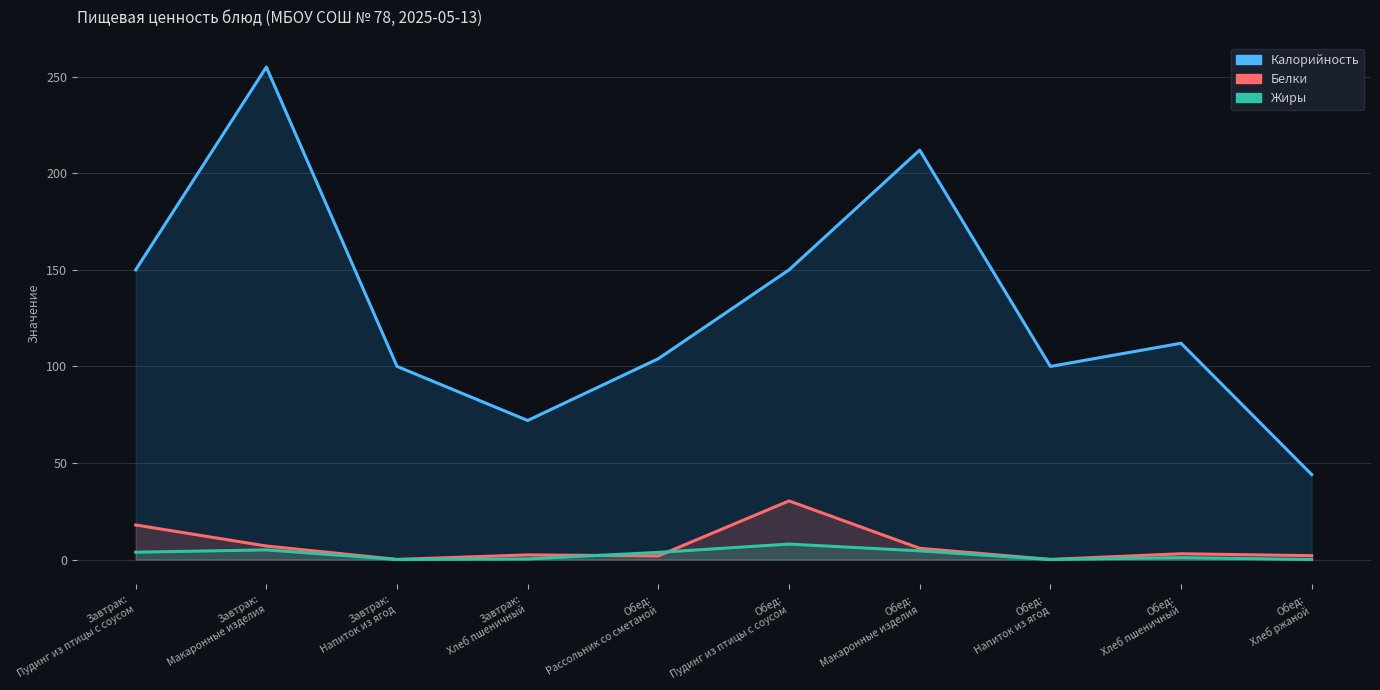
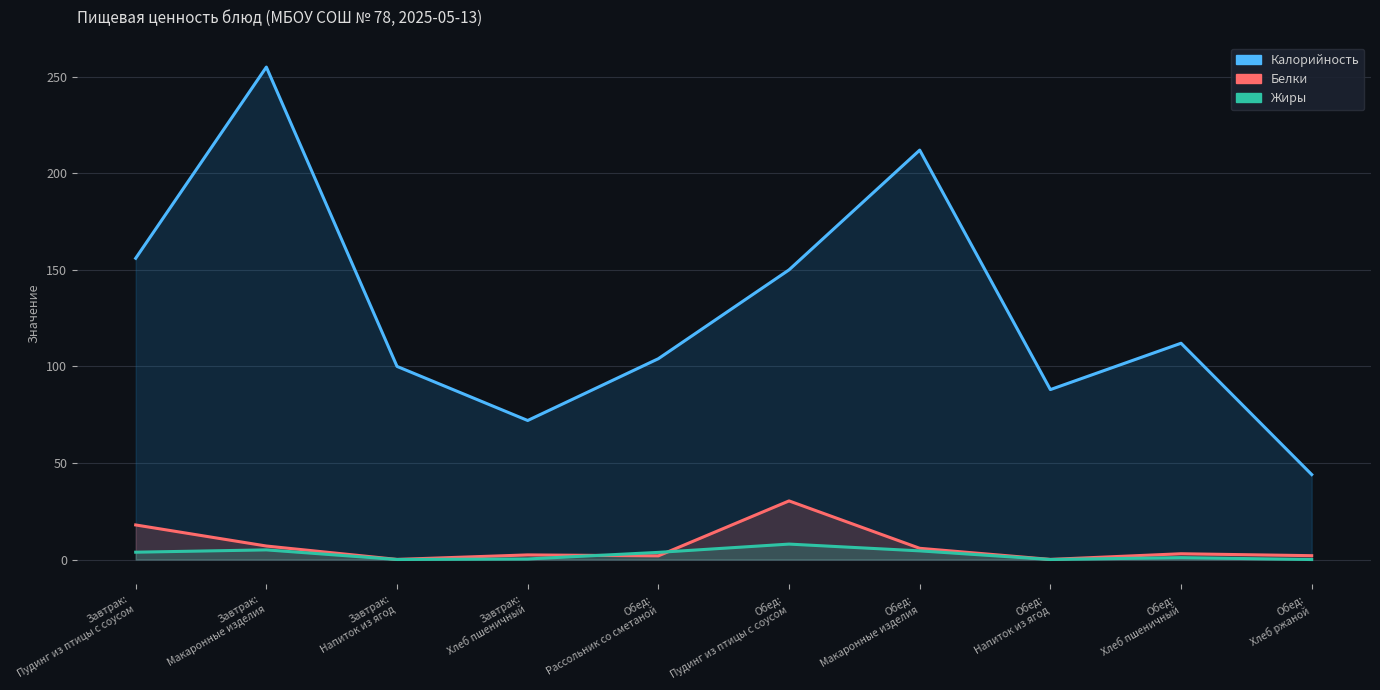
Калорийность, Завтрак: Пудинг из птицы с соусом: 150 -> 156
Калорийность, Обед: Напиток из ягод: 100 -> 88
